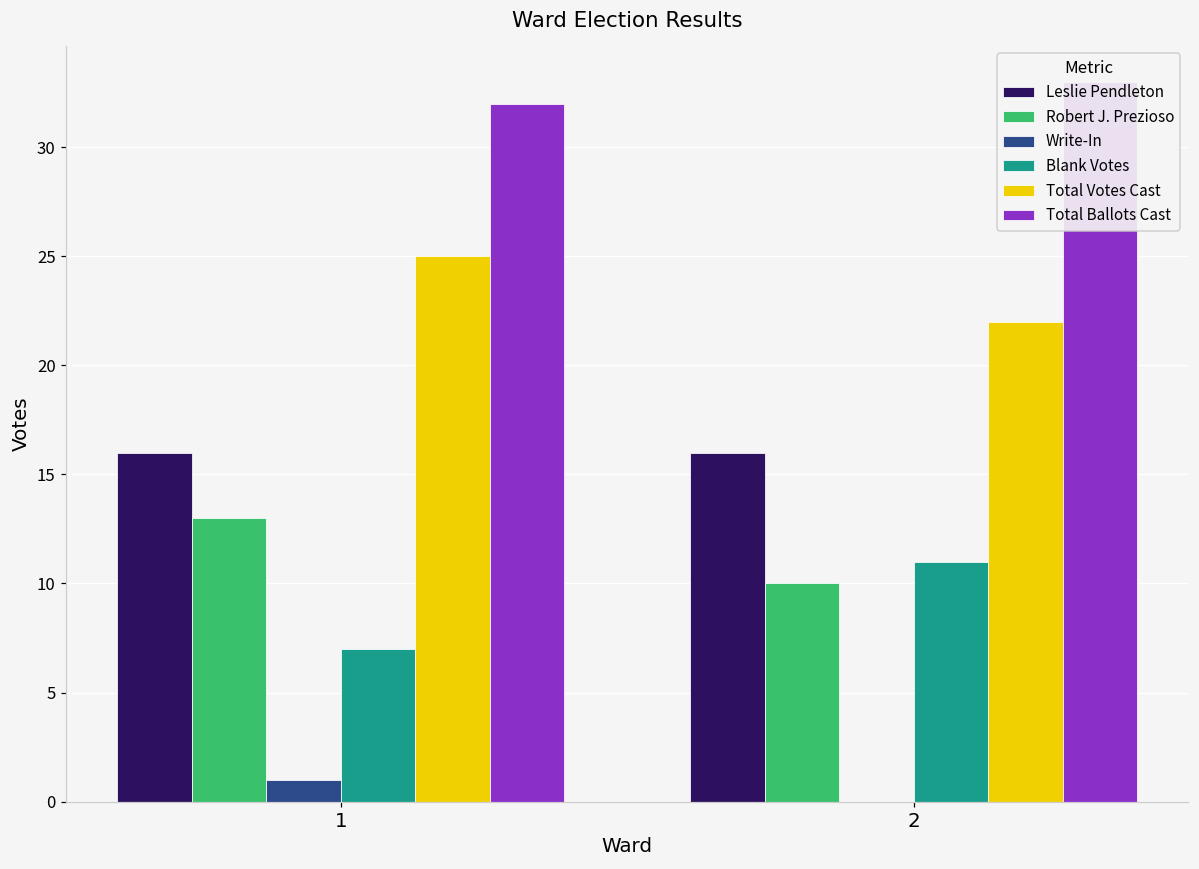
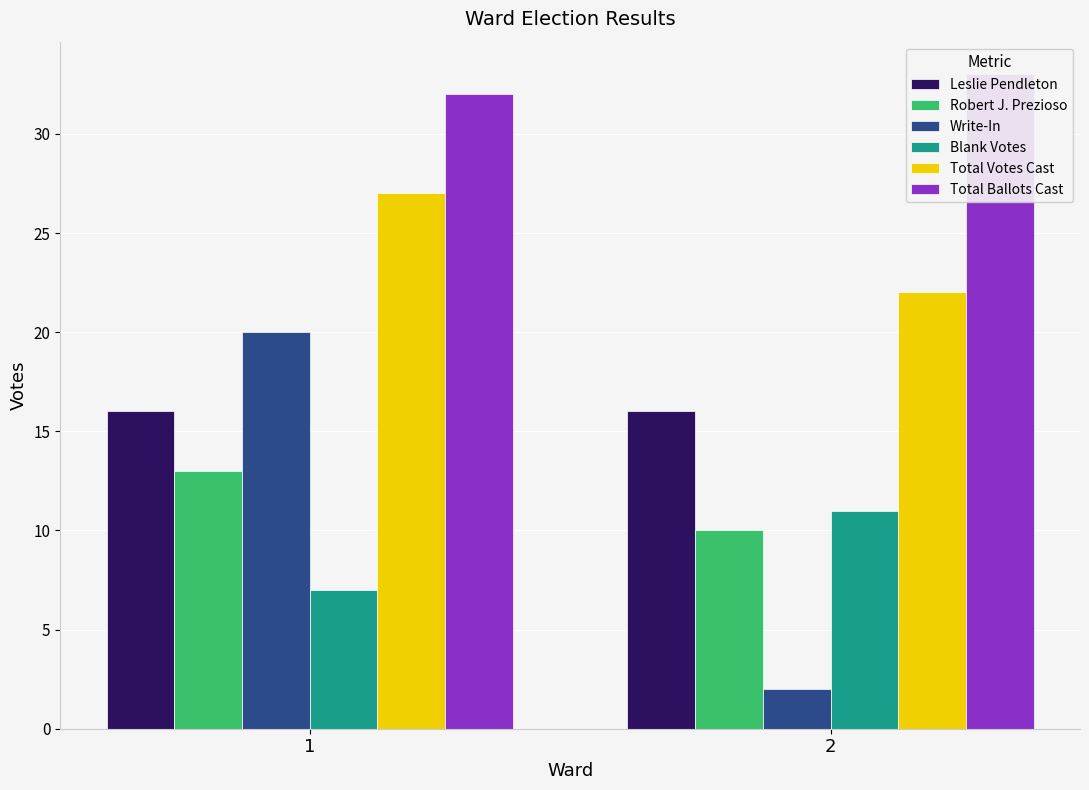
Write-In, 1: 1 -> 20
Total Votes Cast, 1: 25 -> 27
Write-In, 2: 0 -> 2
